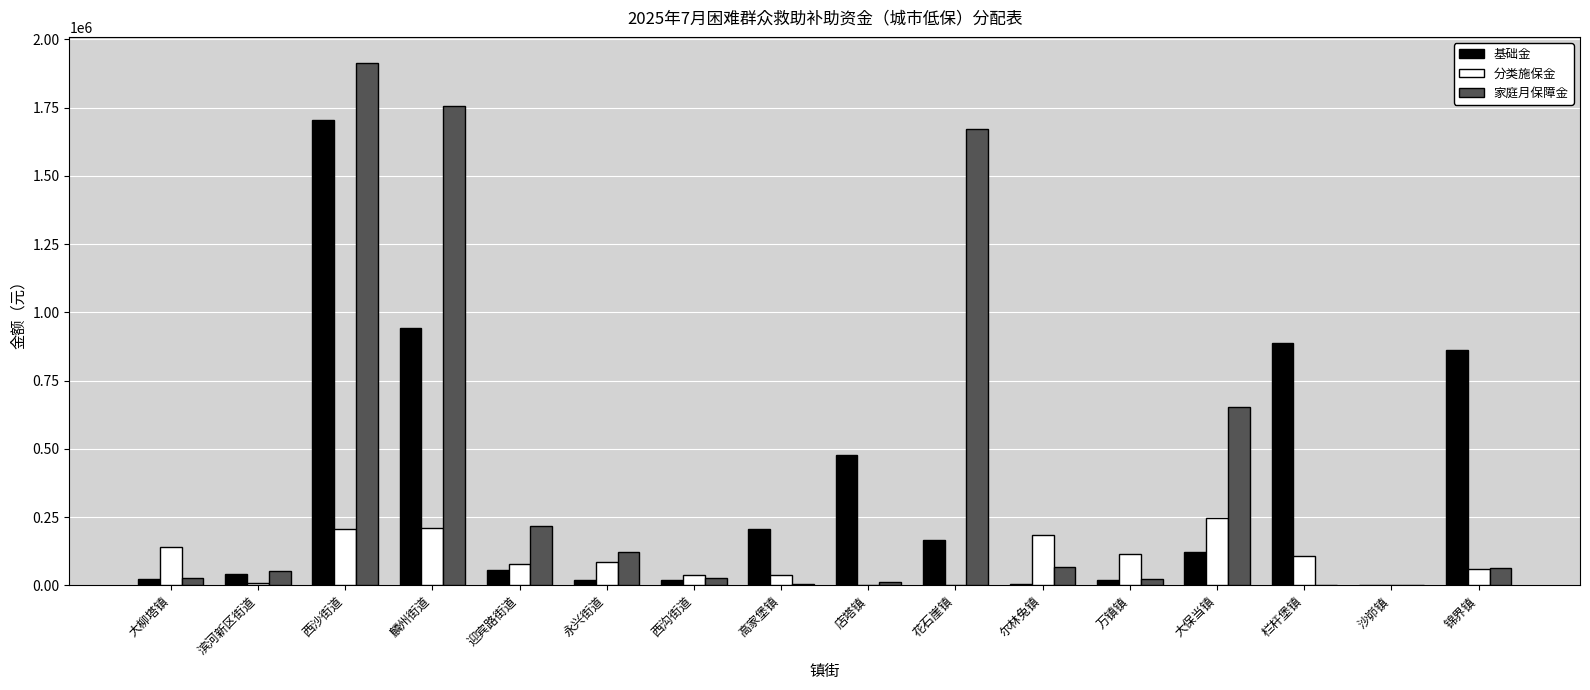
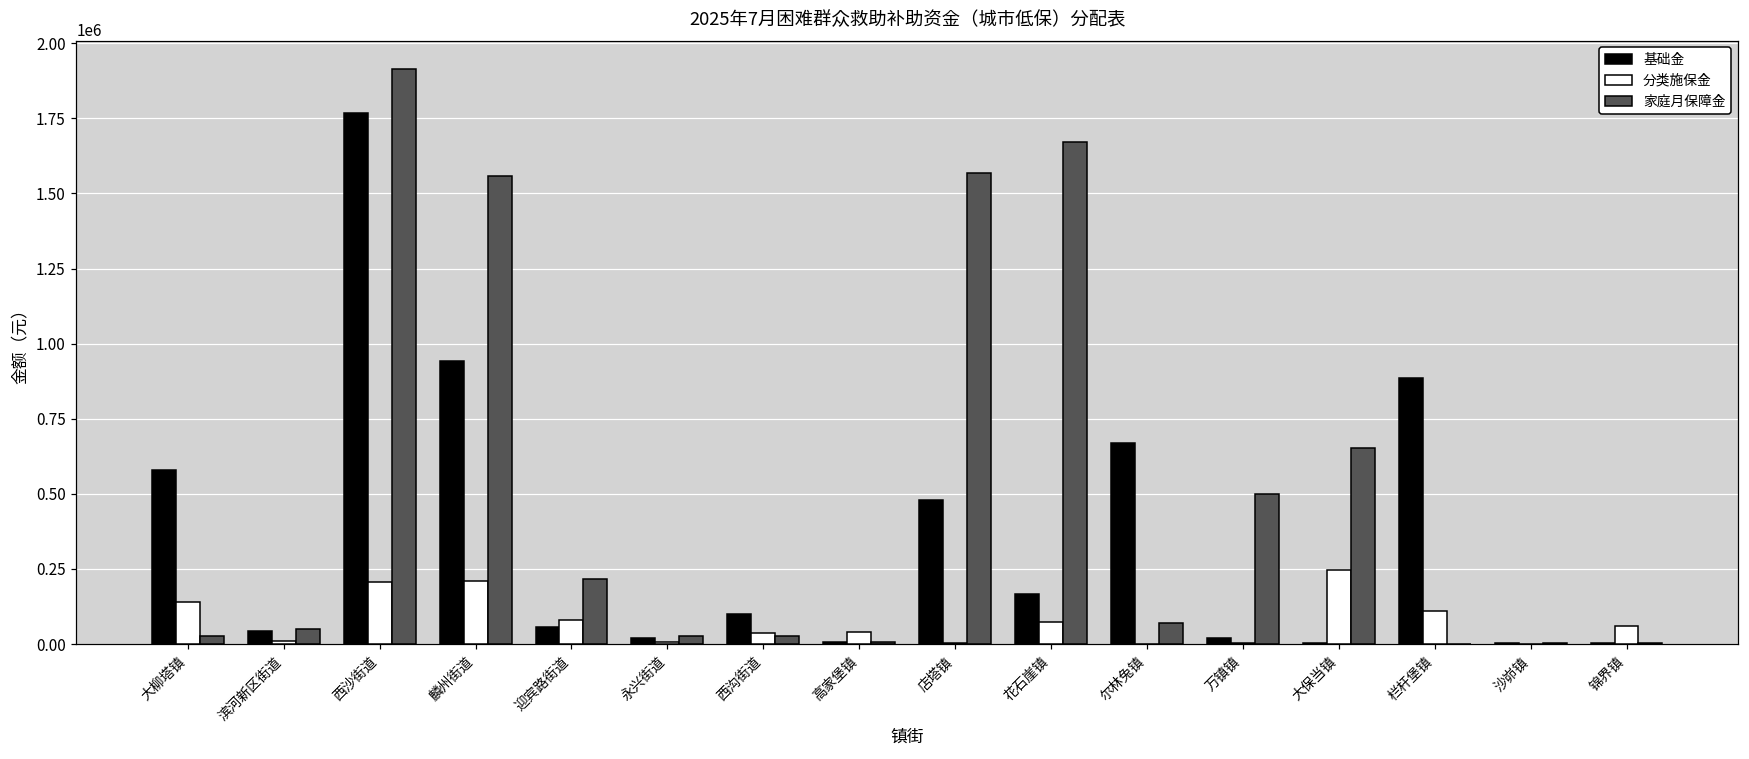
基础金, 大柳塔镇: 20000 -> 580000
基础金, 西沙街道: 1710000 -> 1770000
家庭月保障金, 麟州街道: 1760000 -> 1560000
分类施保金, 永兴街道: 90000 -> 10000
家庭月保障金, 永兴街道: 120000 -> 30000
基础金, 西沟街道: 20000 -> 100000
基础金, 高家堡镇: 210000 -> 10000
家庭月保障金, 店塔镇: 10000 -> 1570000
分类施保金, 花石崖镇: 0 -> 70000
基础金, 尔林兔镇: 10000 -> 670000
分类施保金, 尔林兔镇: 190000 -> 0
分类施保金, 万镇镇: 120000 -> 0
家庭月保障金, 万镇镇: 20000 -> 500000
基础金, 大保当镇: 120000 -> 0
基础金, 锦界镇: 860000 -> 0
家庭月保障金, 锦界镇: 60000 -> 0
